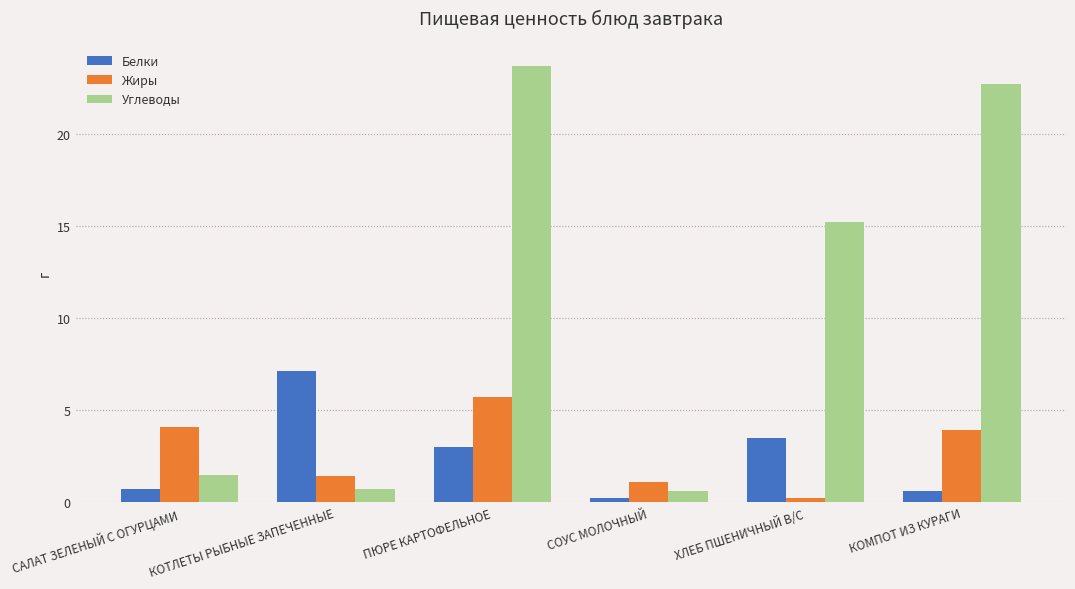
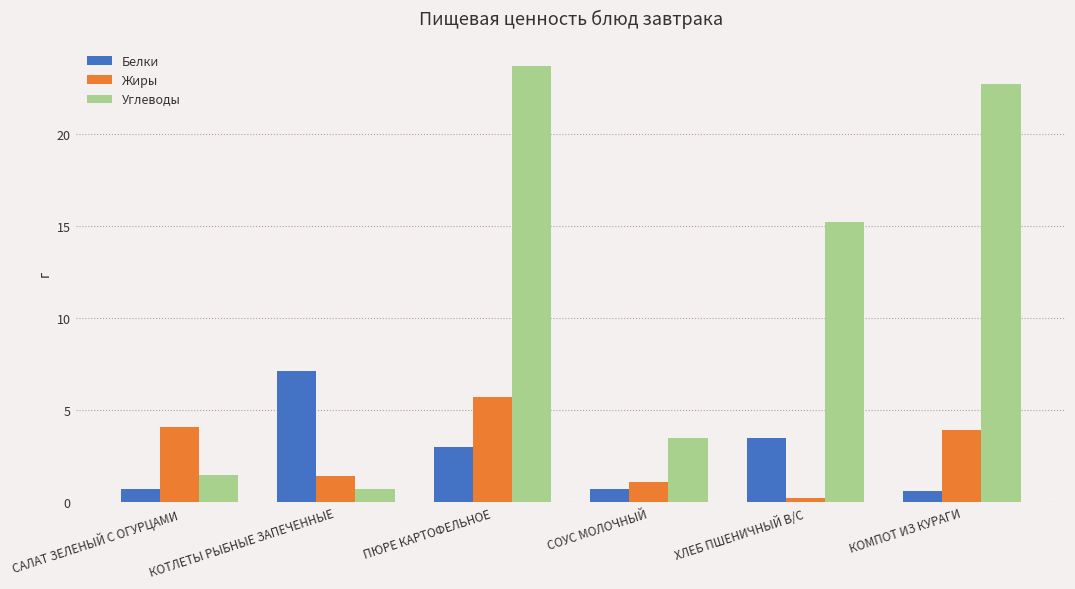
Белки, СОУС МОЛОЧНЫЙ: 0.2 -> 0.7
Углеводы, СОУС МОЛОЧНЫЙ: 0.6 -> 3.5
